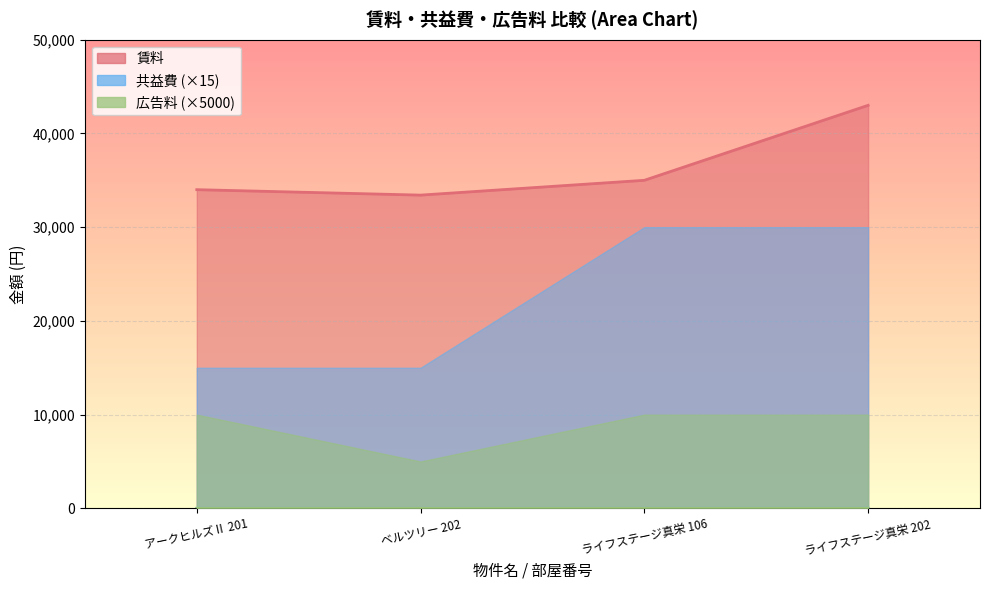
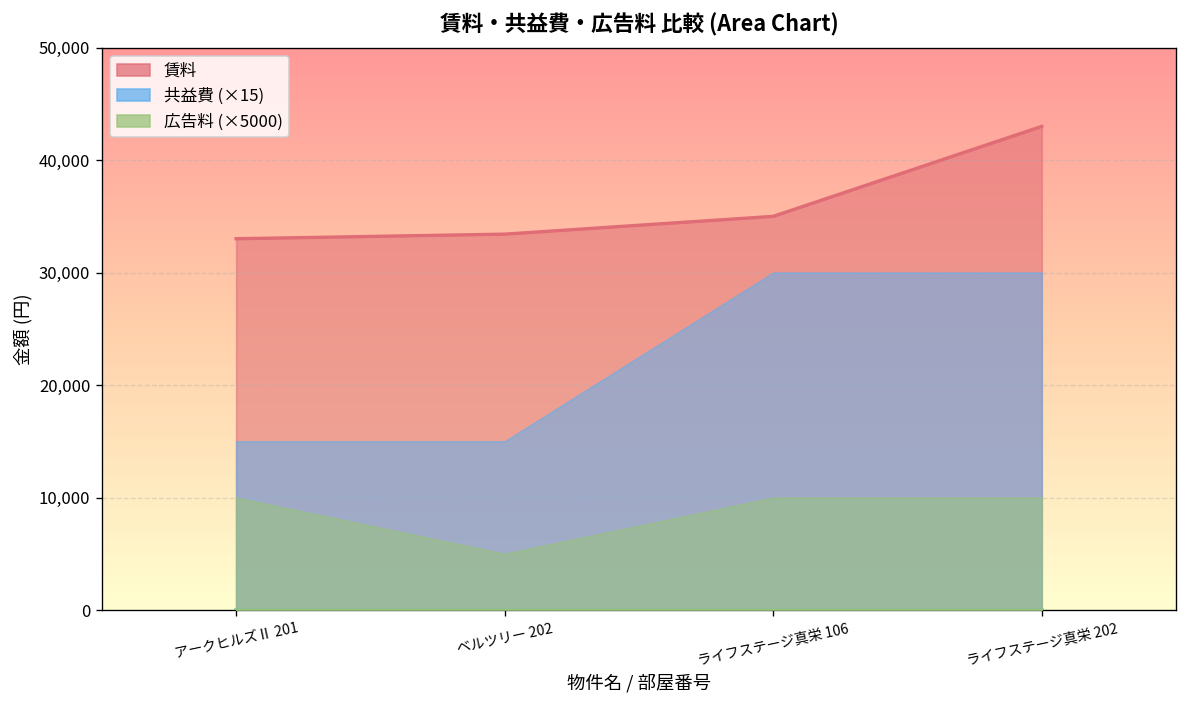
賃料, アークヒルズⅡ 201: 34,000 -> 33,000
